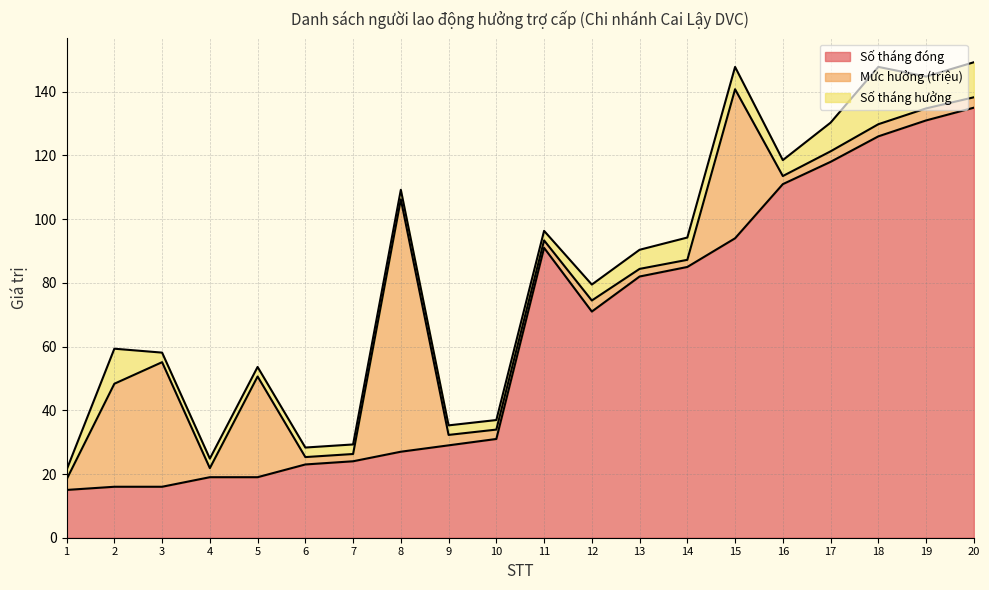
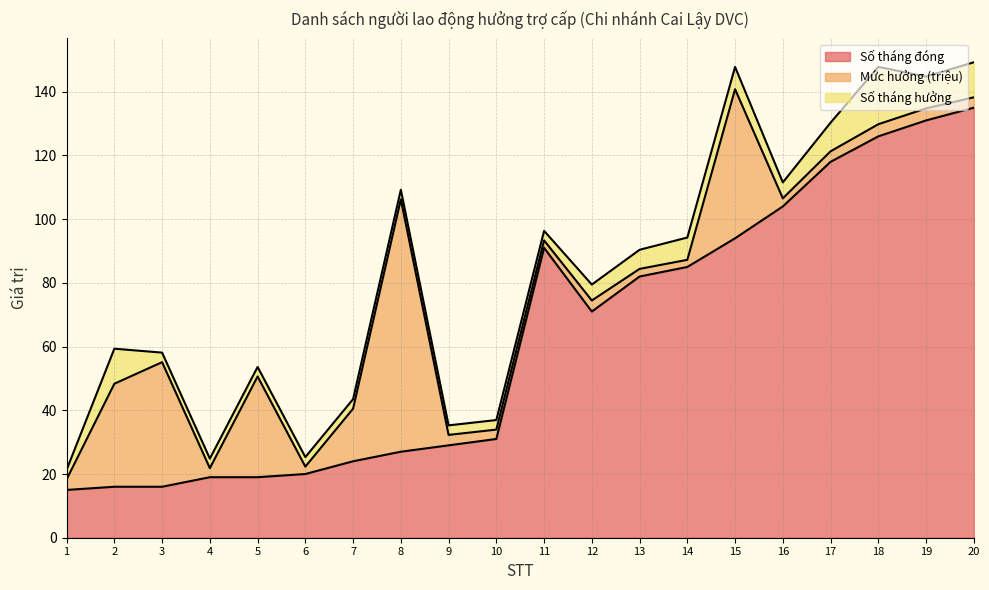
Số tháng đóng, 6: 23 -> 20
Mức hưởng (triệu), 7: 2 -> 17
Số tháng đóng, 16: 111 -> 104
